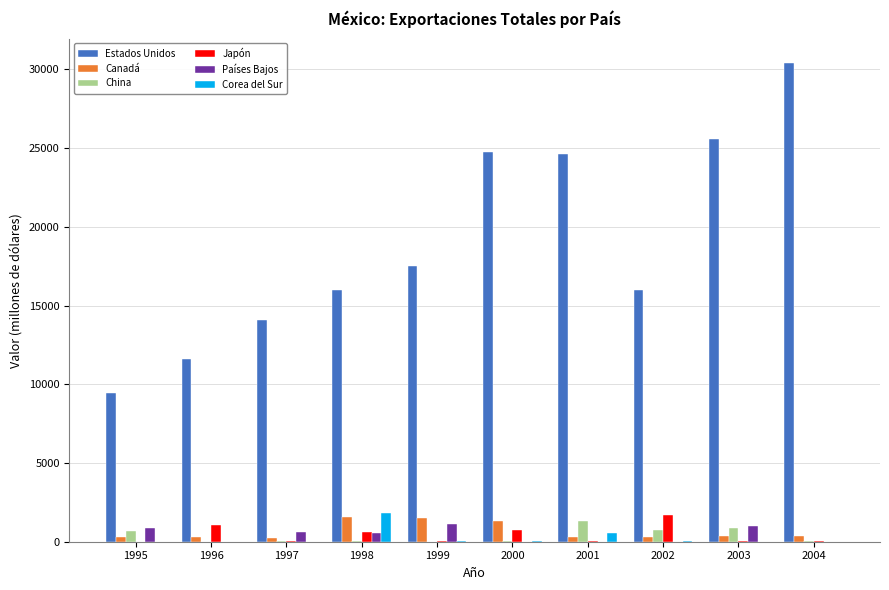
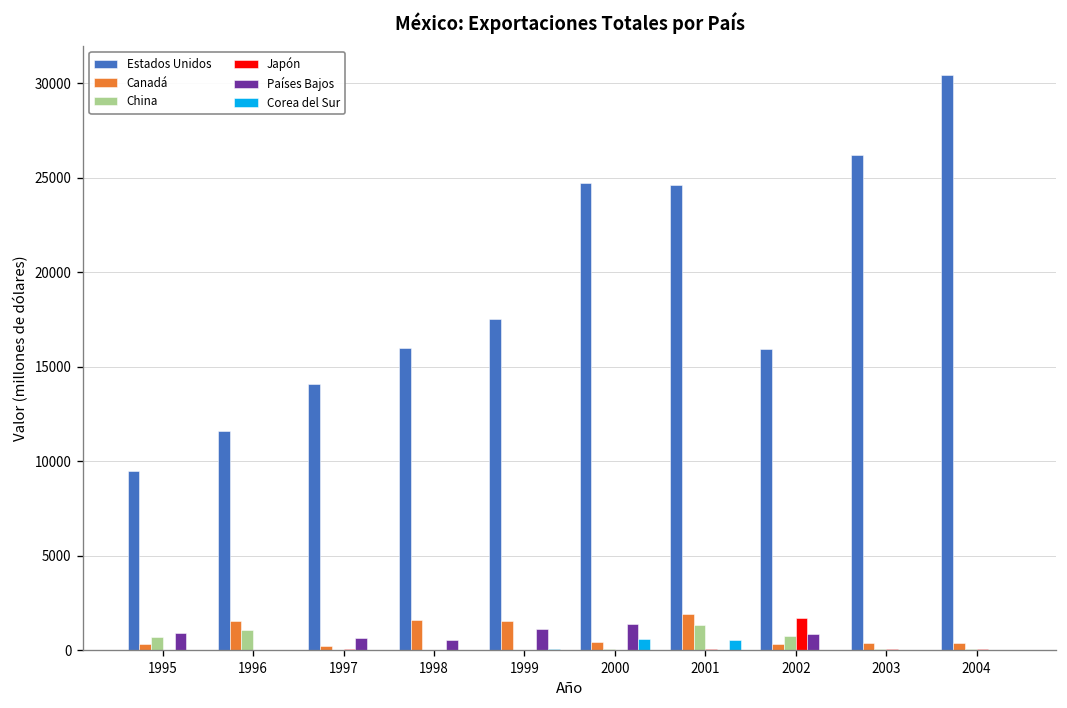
Canadá, 1996: 300 -> 1500
China, 1996: 0 -> 1000
Japón, 1996: 1100 -> 0
Japón, 1998: 600 -> 0
Corea del Sur, 1998: 1800 -> 0
Canadá, 2000: 1300 -> 400
Japón, 2000: 800 -> 0
Países Bajos, 2000: 0 -> 1400
Corea del Sur, 2000: 0 -> 600
Canadá, 2001: 300 -> 1900
Países Bajos, 2002: 0 -> 800
Estados Unidos, 2003: 25600 -> 26200
China, 2003: 900 -> 100
Países Bajos, 2003: 1000 -> 0
